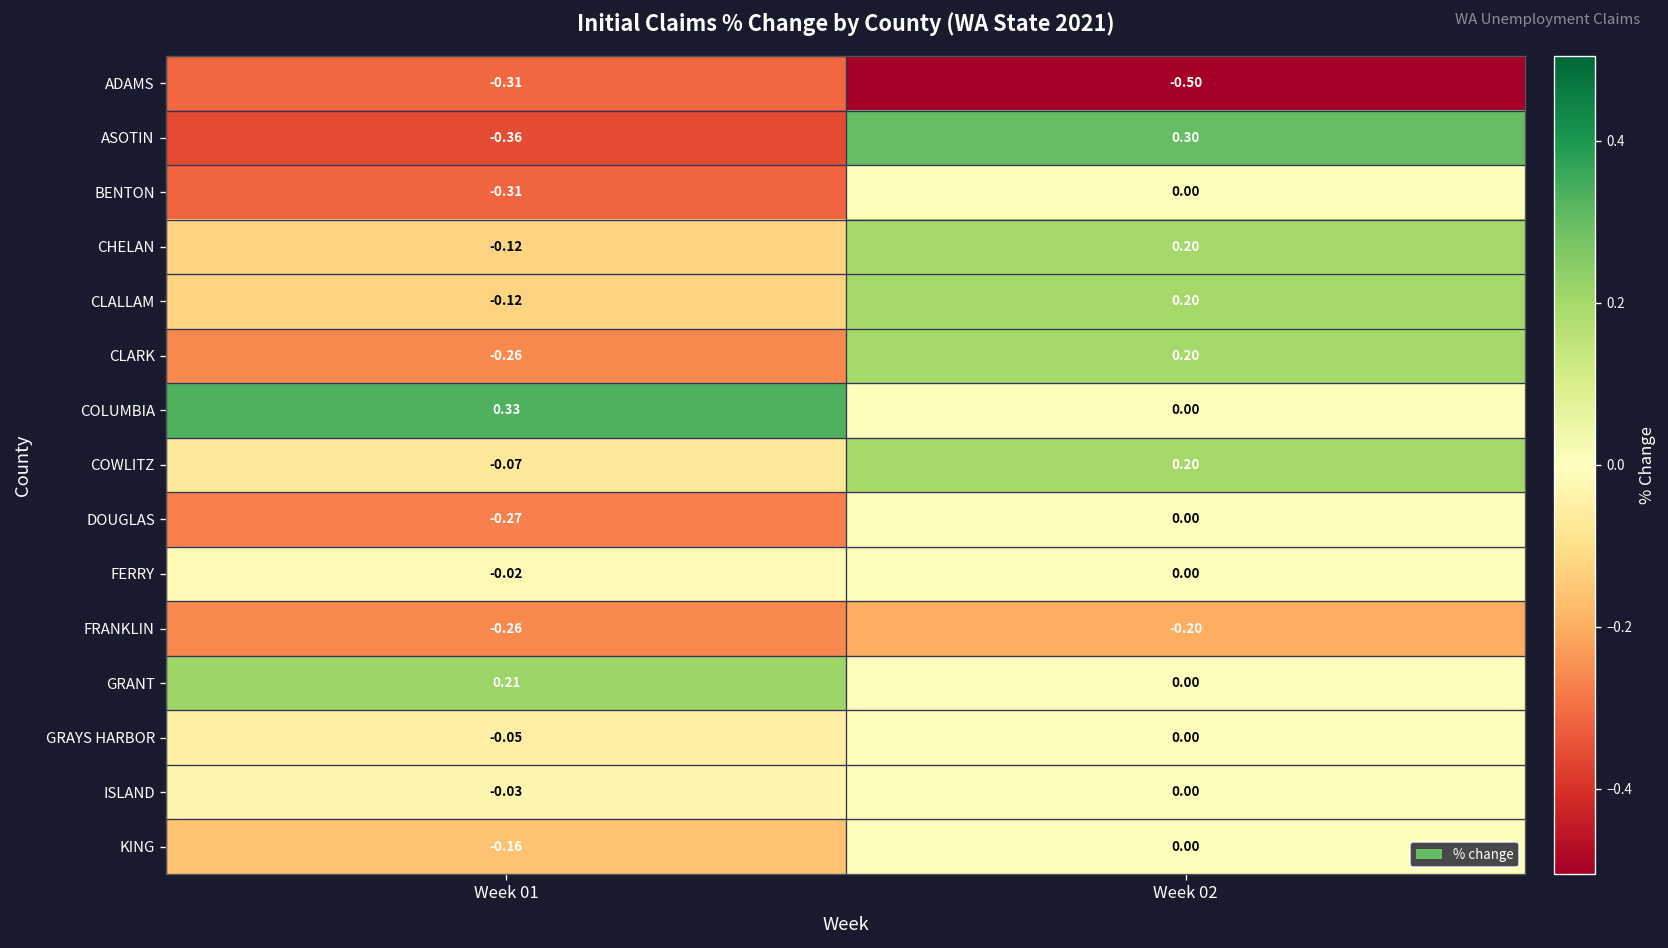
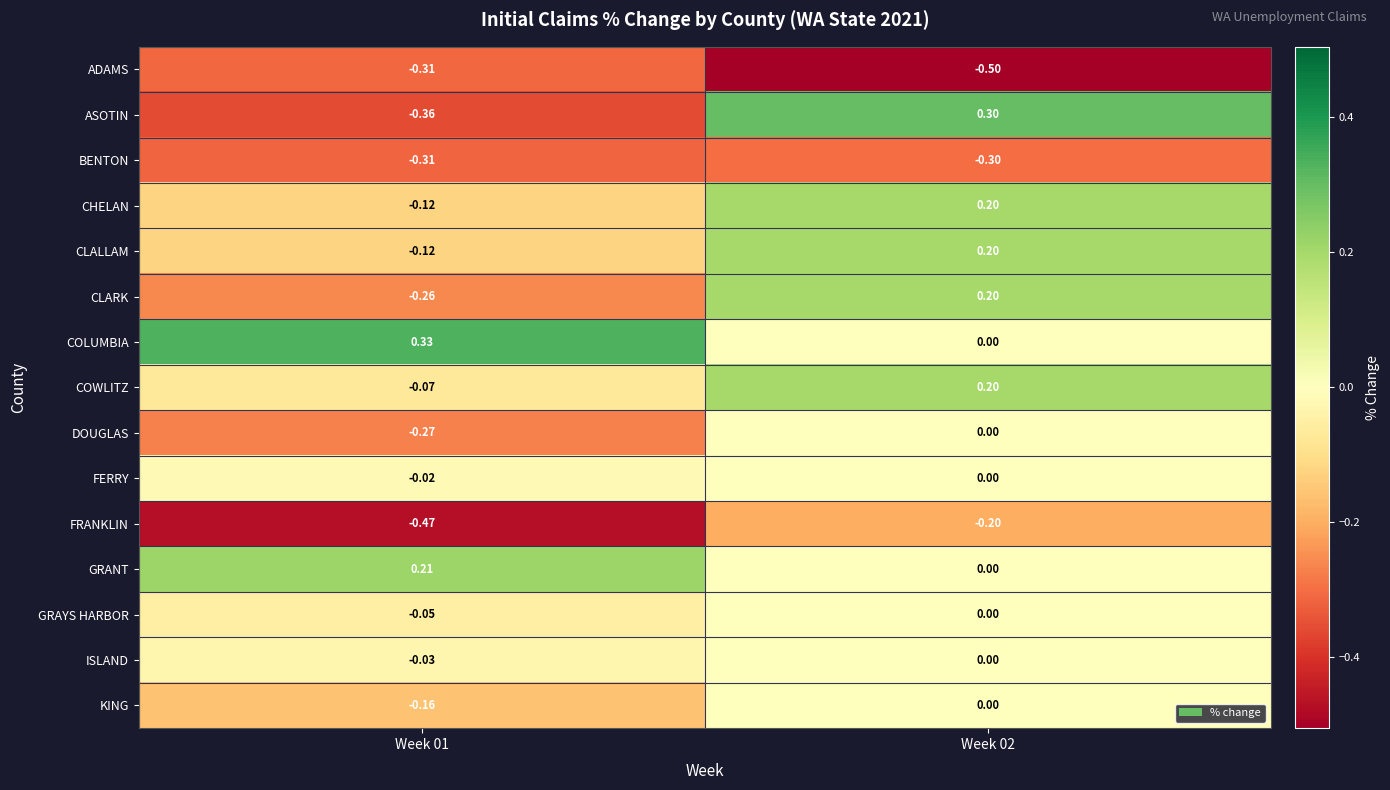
BENTON, Week 02: 0.00 -> -0.30
FRANKLIN, Week 01: -0.26 -> -0.47
